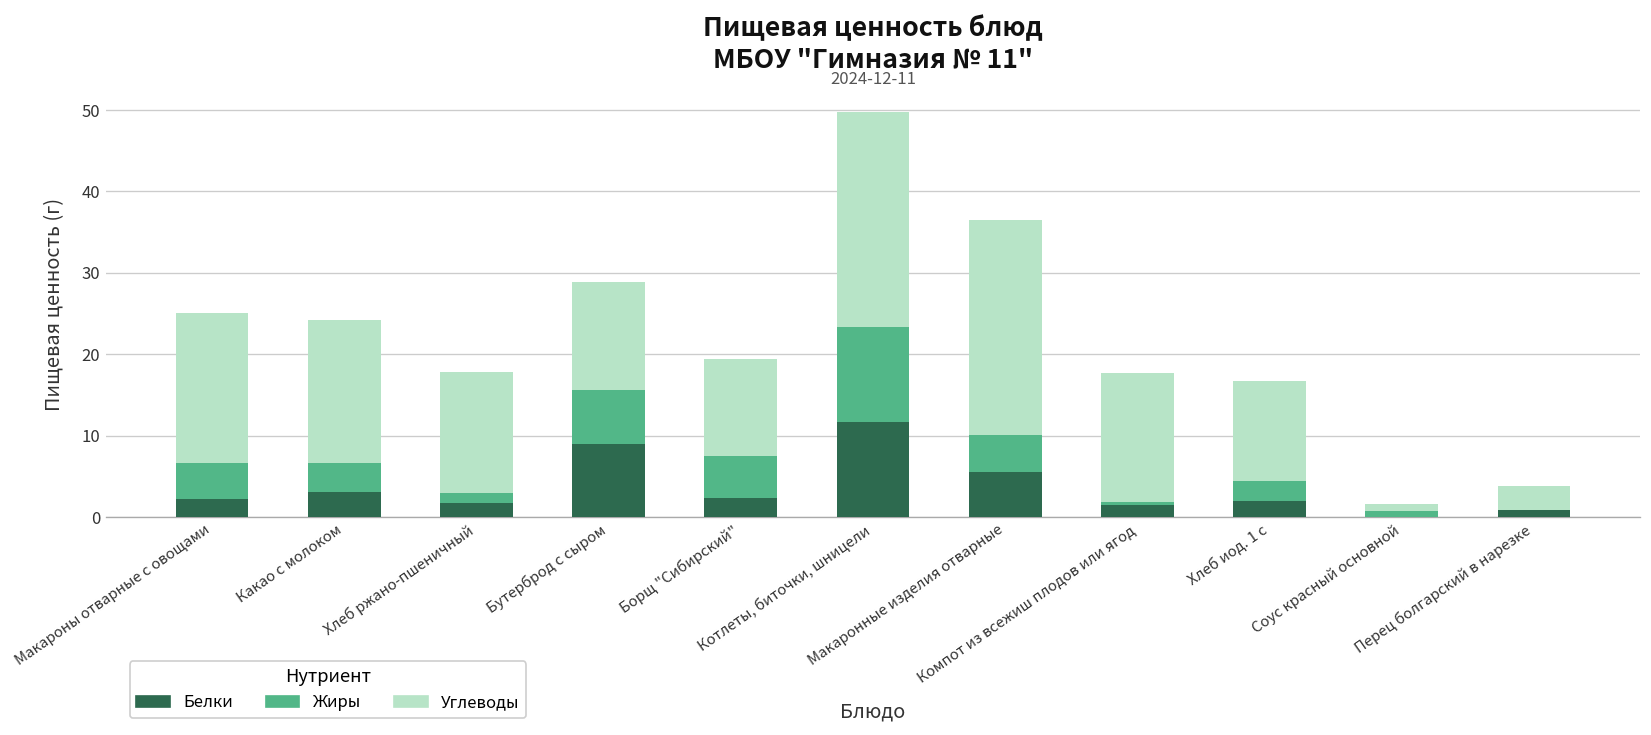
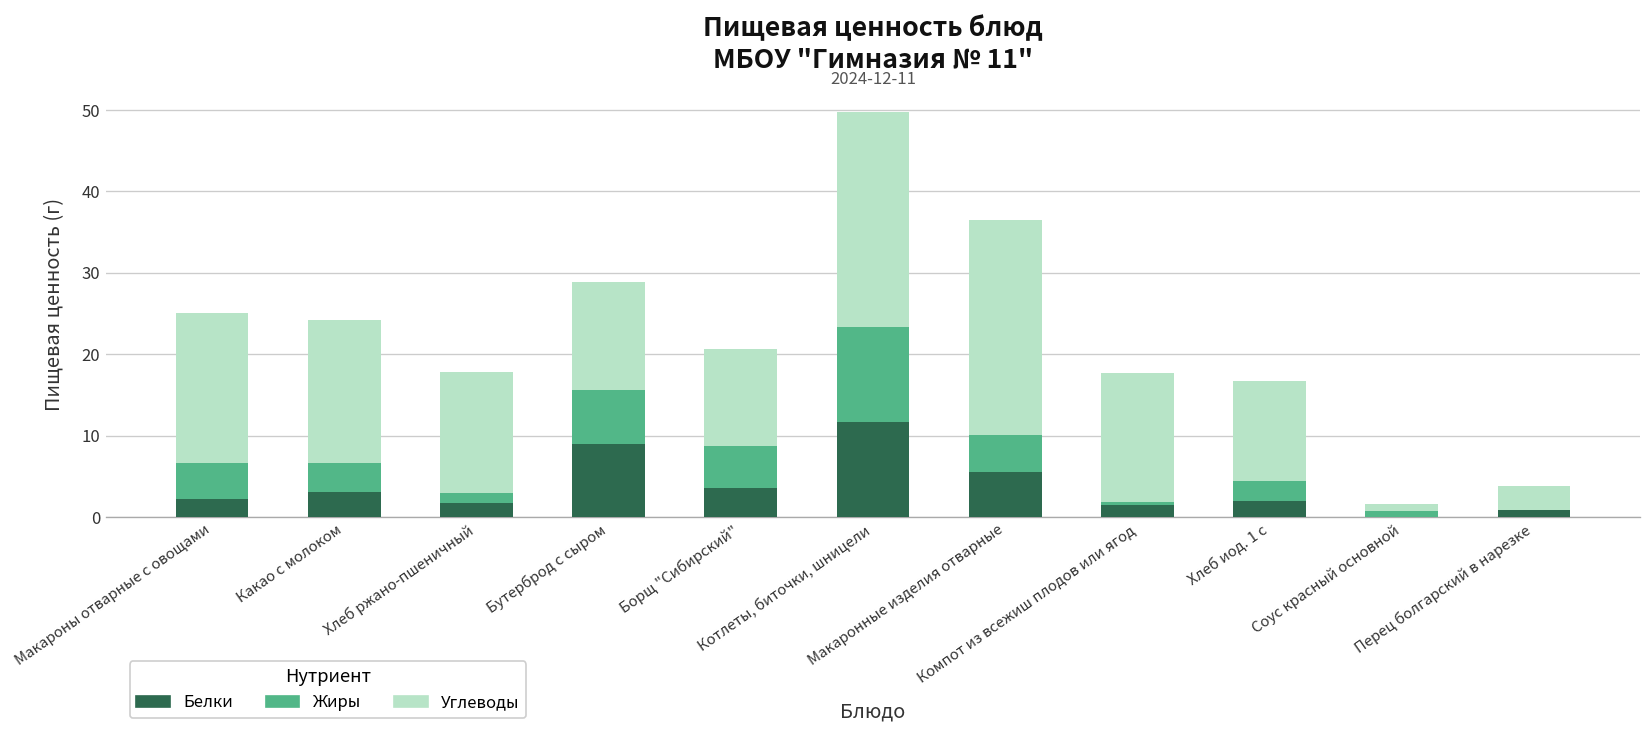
Белки, Борщ "Сибирский": 2 -> 4
